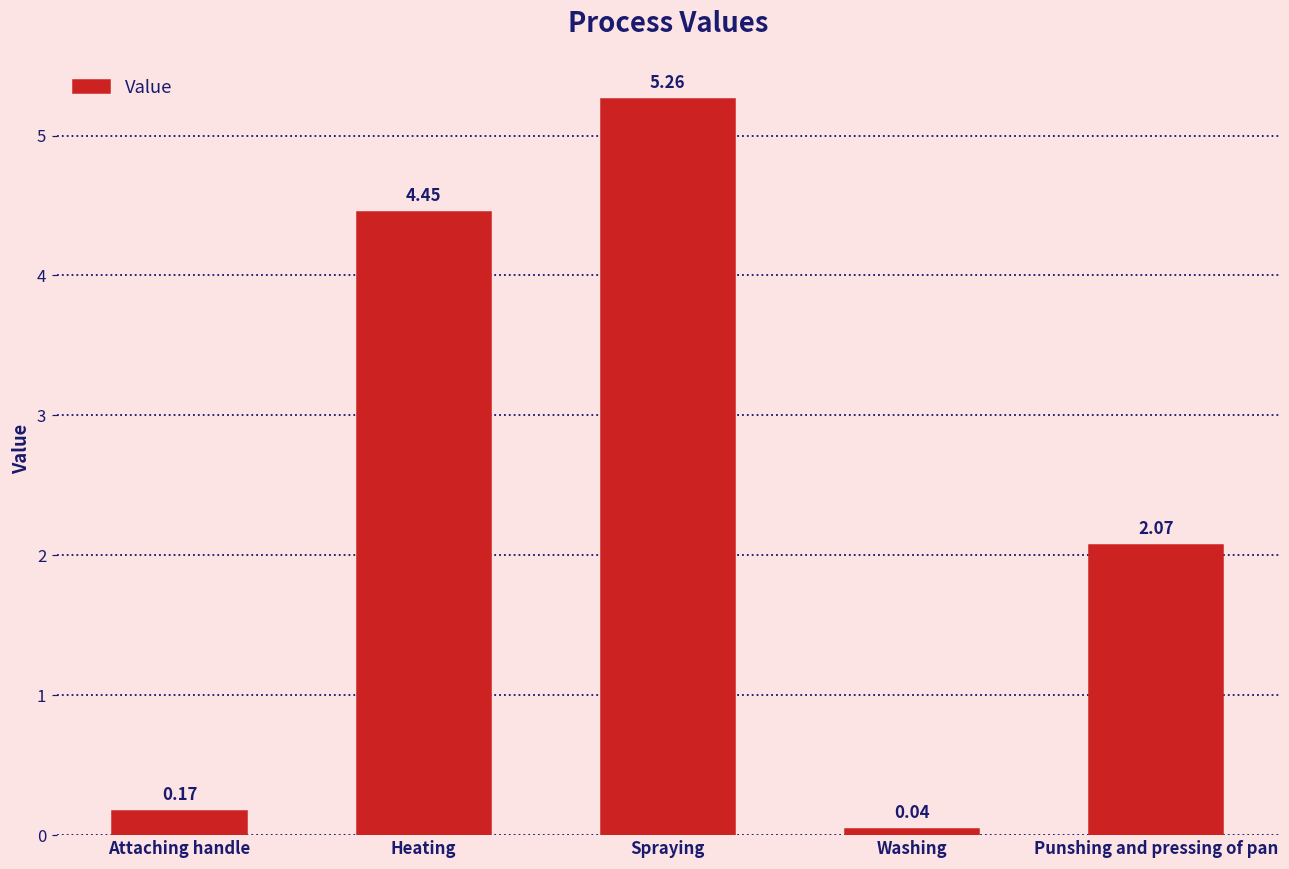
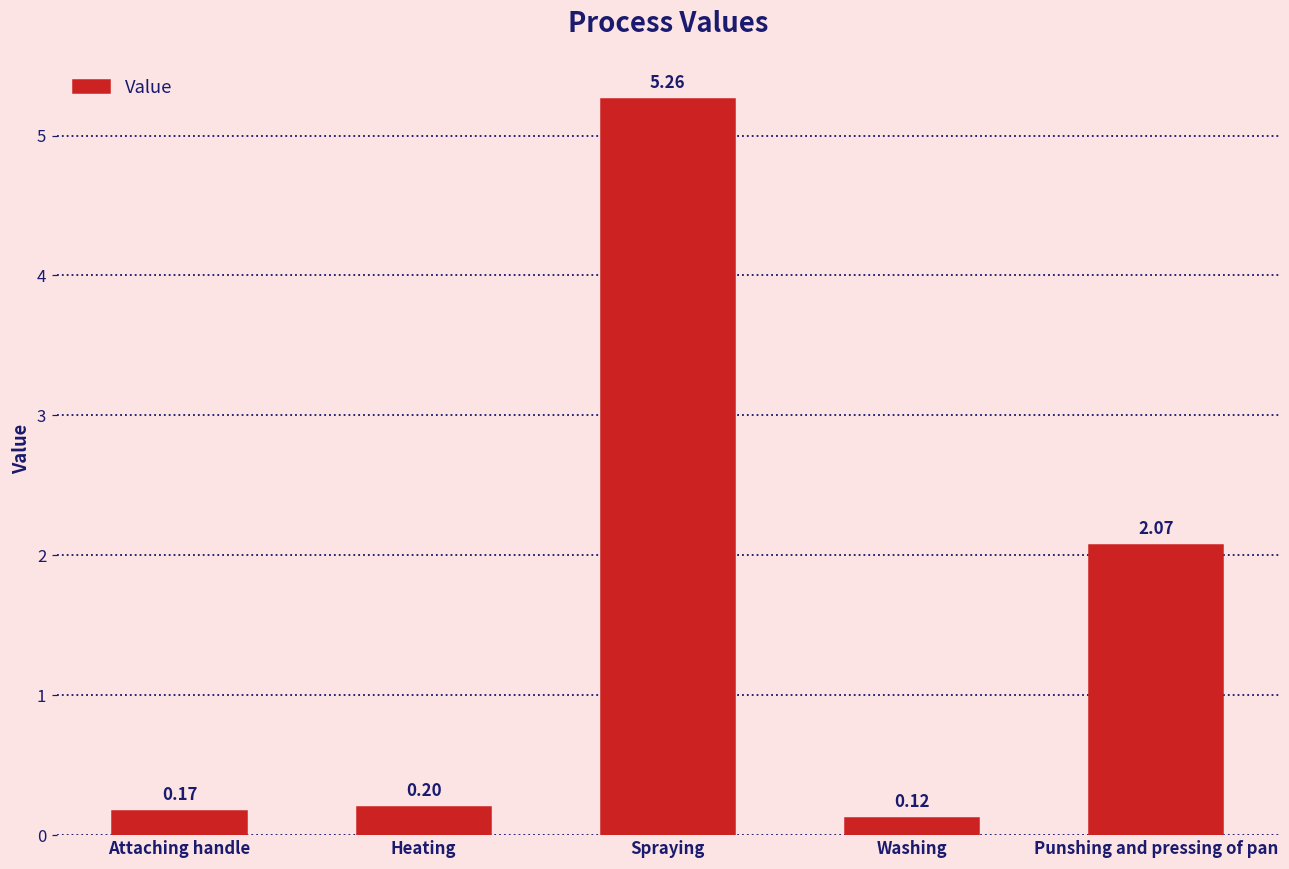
Heating: 4.45 -> 0.20
Washing: 0.04 -> 0.12
